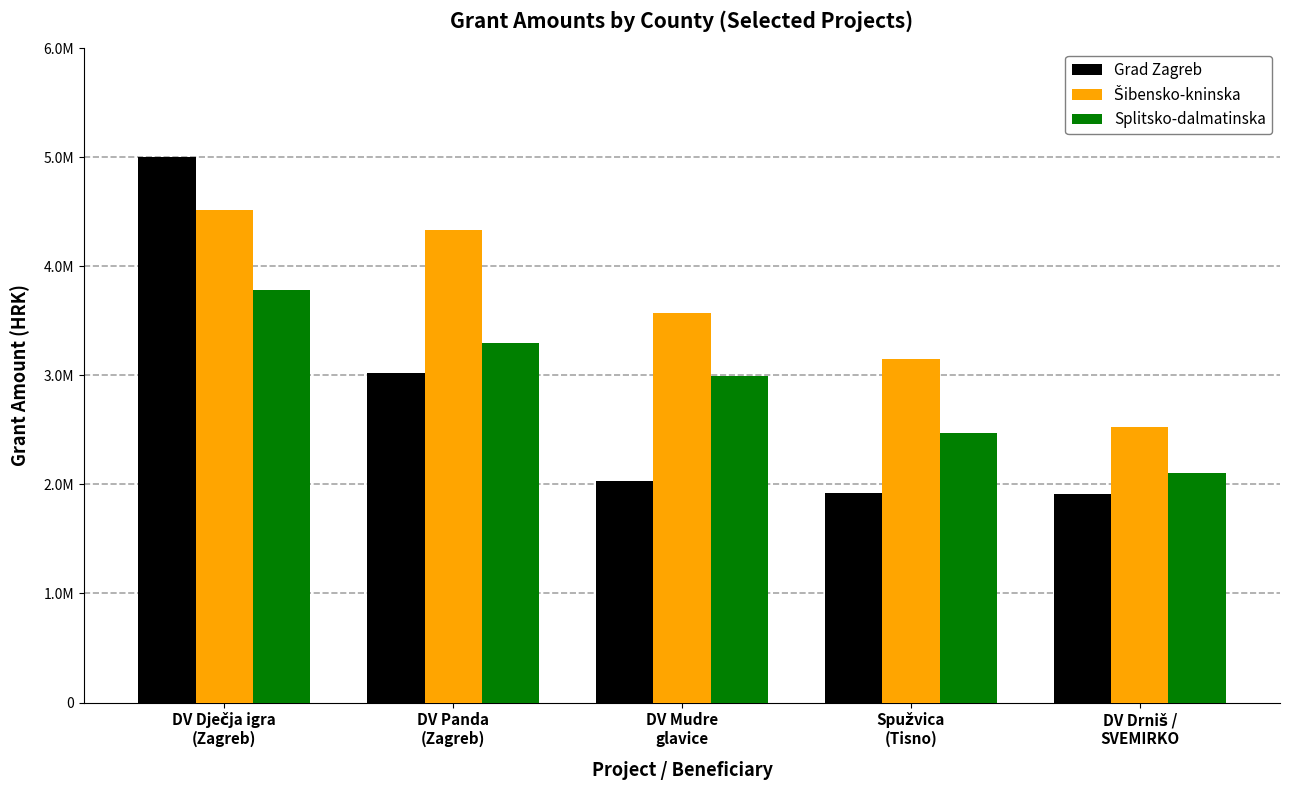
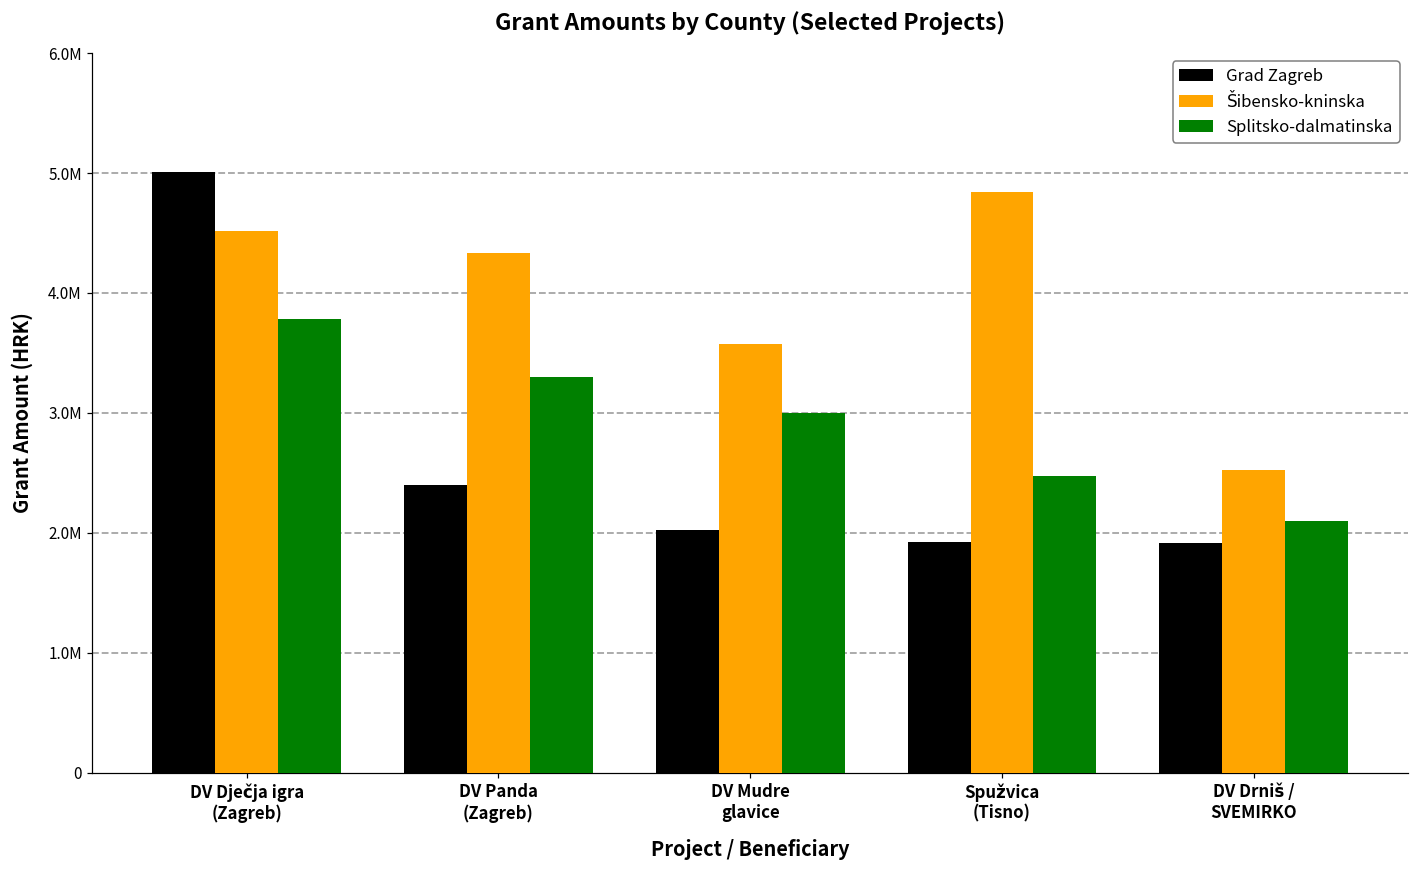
Grad Zagreb, DV Panda (Zagreb): 3020000 -> 2400000
Šibensko-kninska, Spužvica (Tisno): 3150000 -> 4840000
